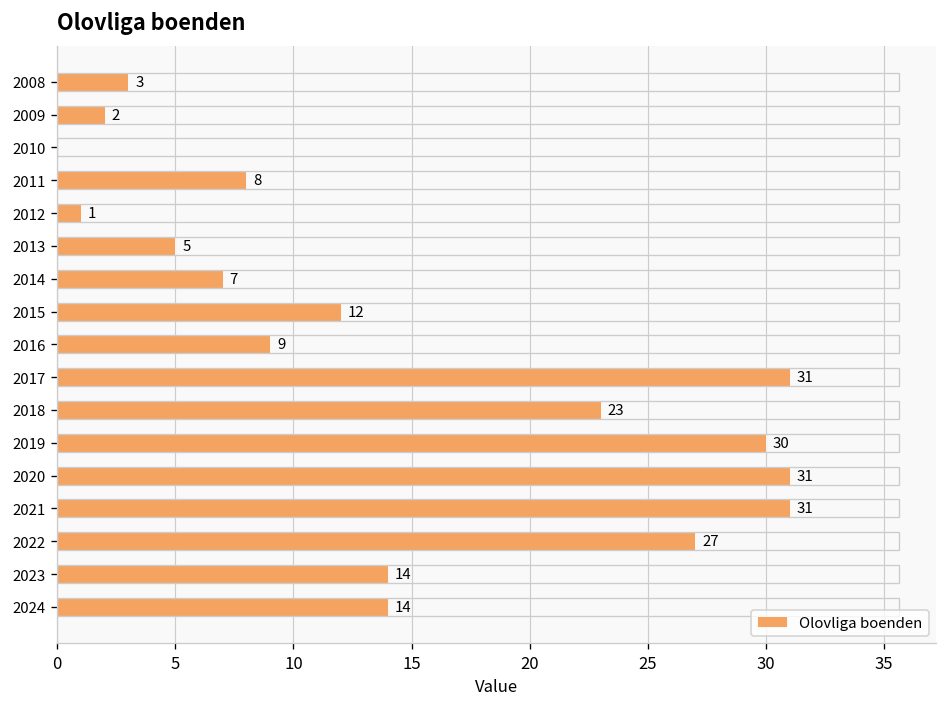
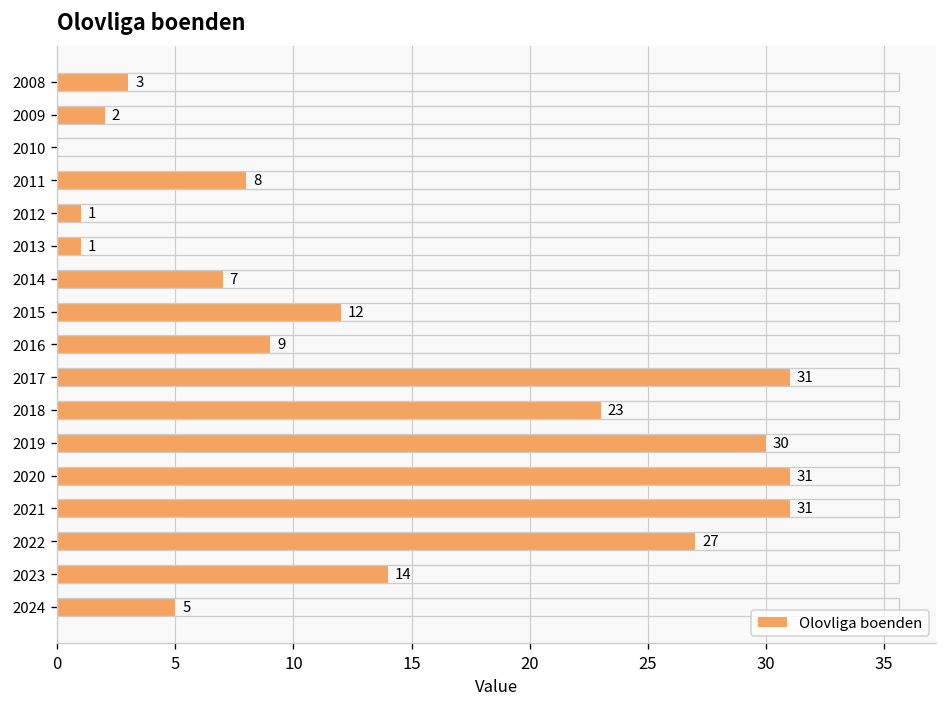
2013: 5 -> 1
2024: 14 -> 5
